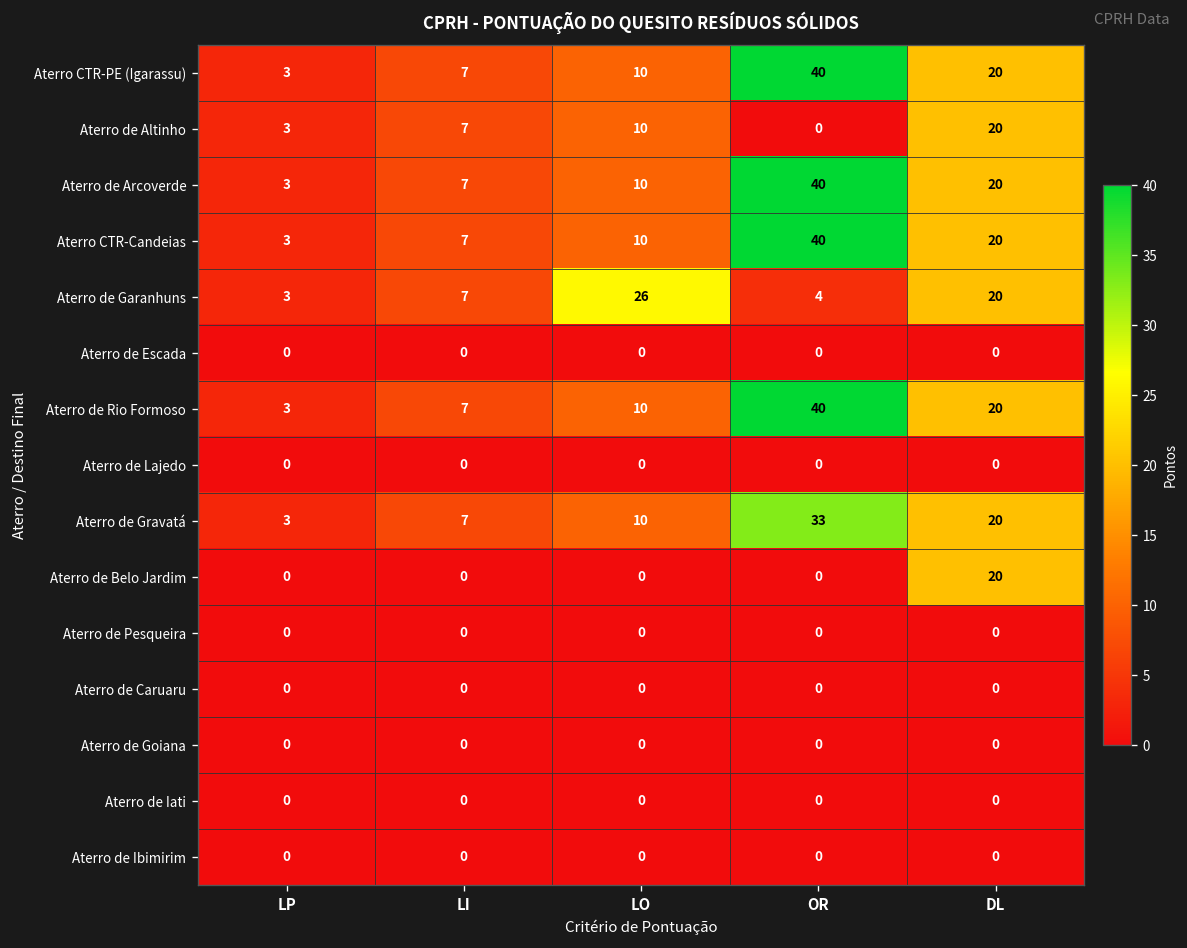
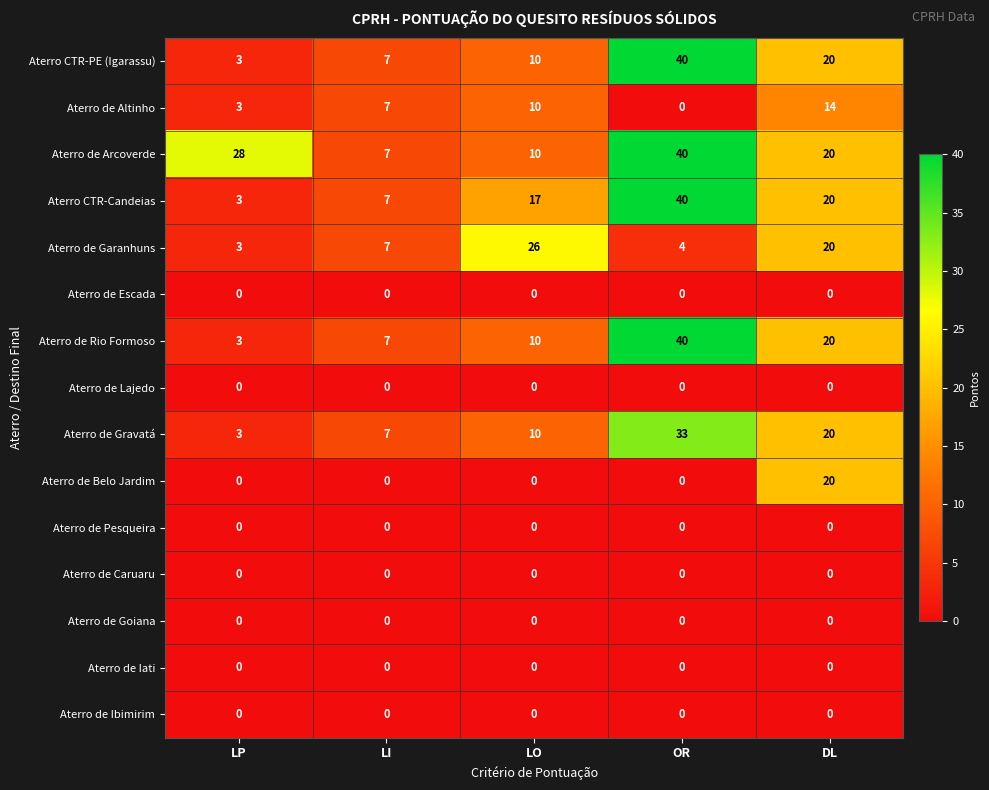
Aterro de Altinho, DL: 20 -> 14
Aterro de Arcoverde, LP: 3 -> 28
Aterro CTR-Candeias, LO: 10 -> 17
